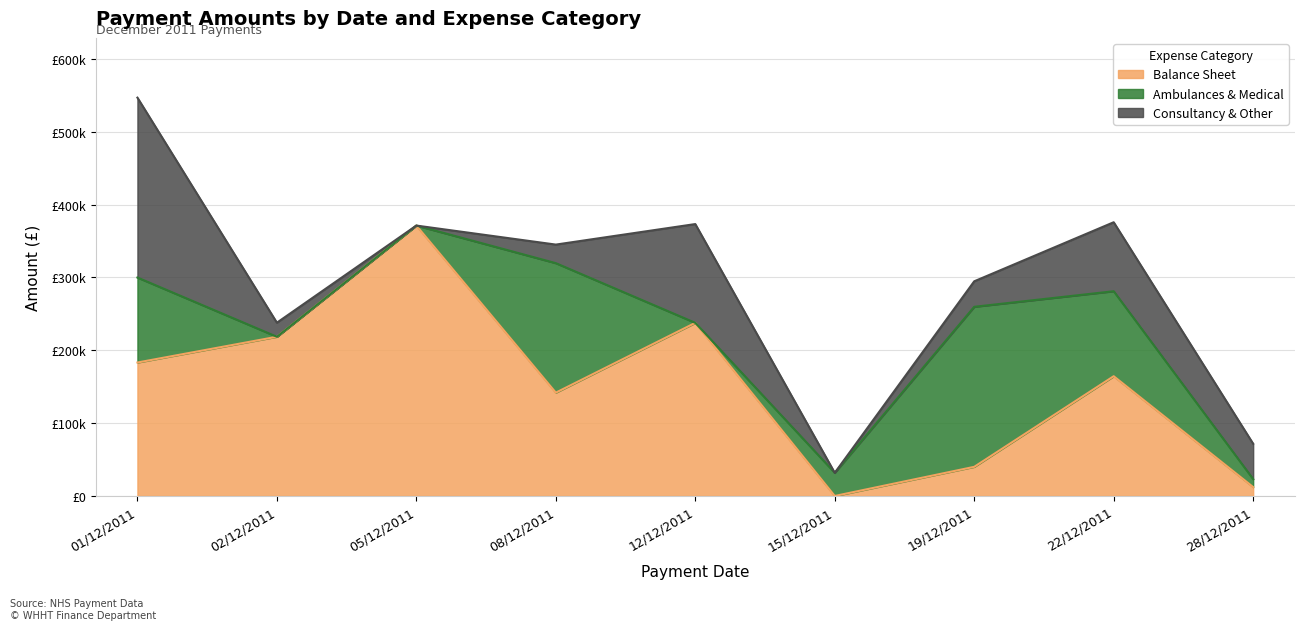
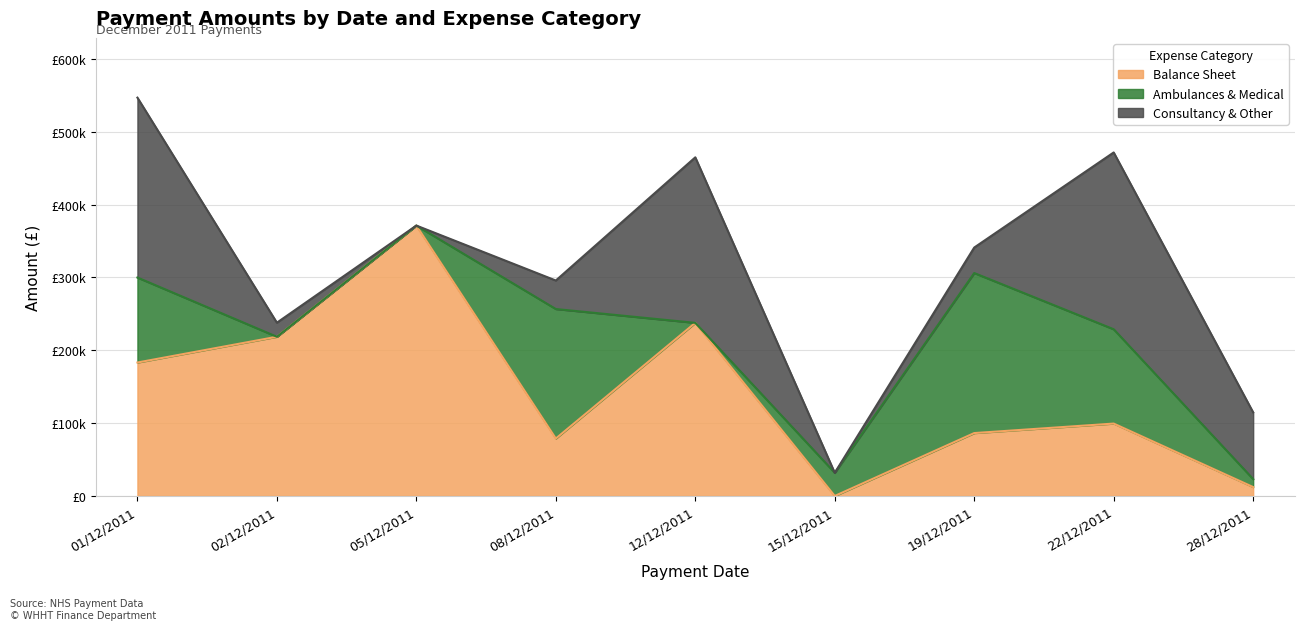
Balance Sheet, 08/12/2011: £140000 -> £80000
Consultancy & Other, 08/12/2011: £30000 -> £40000
Consultancy & Other, 12/12/2011: £140000 -> £230000
Balance Sheet, 19/12/2011: £40000 -> £90000
Balance Sheet, 22/12/2011: £160000 -> £100000
Ambulances & Medical, 22/12/2011: £120000 -> £130000
Consultancy & Other, 22/12/2011: £90000 -> £240000
Consultancy & Other, 28/12/2011: £50000 -> £90000
